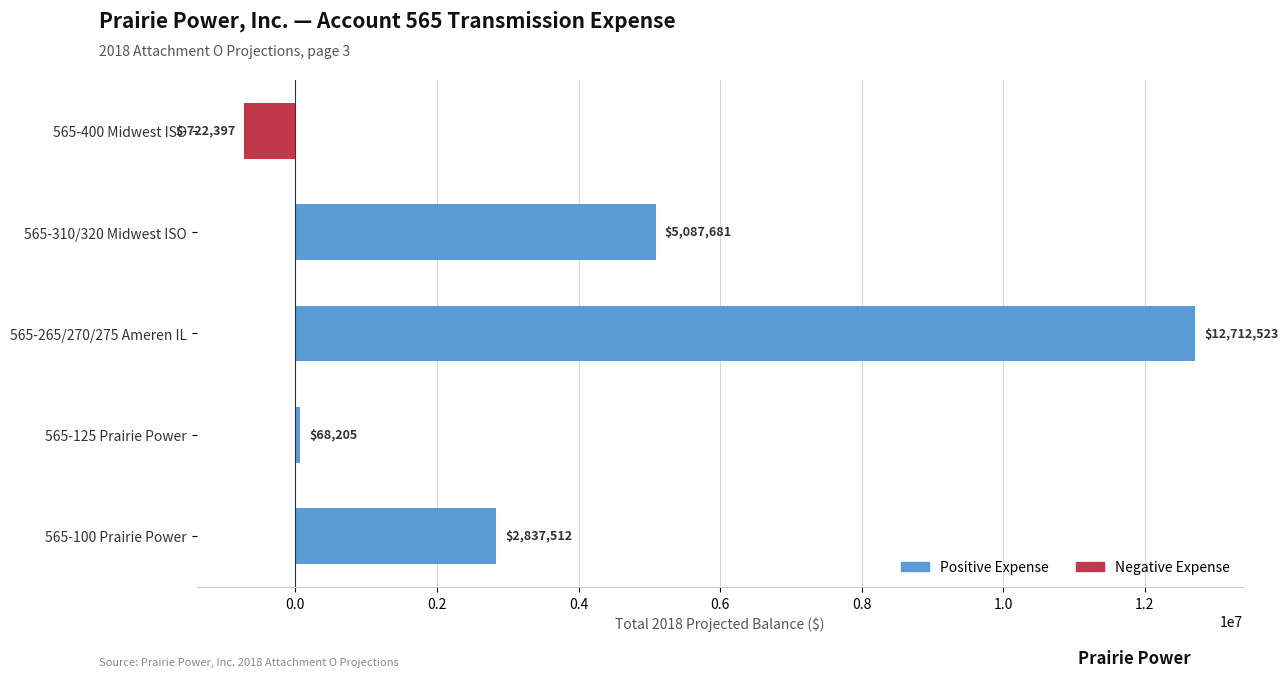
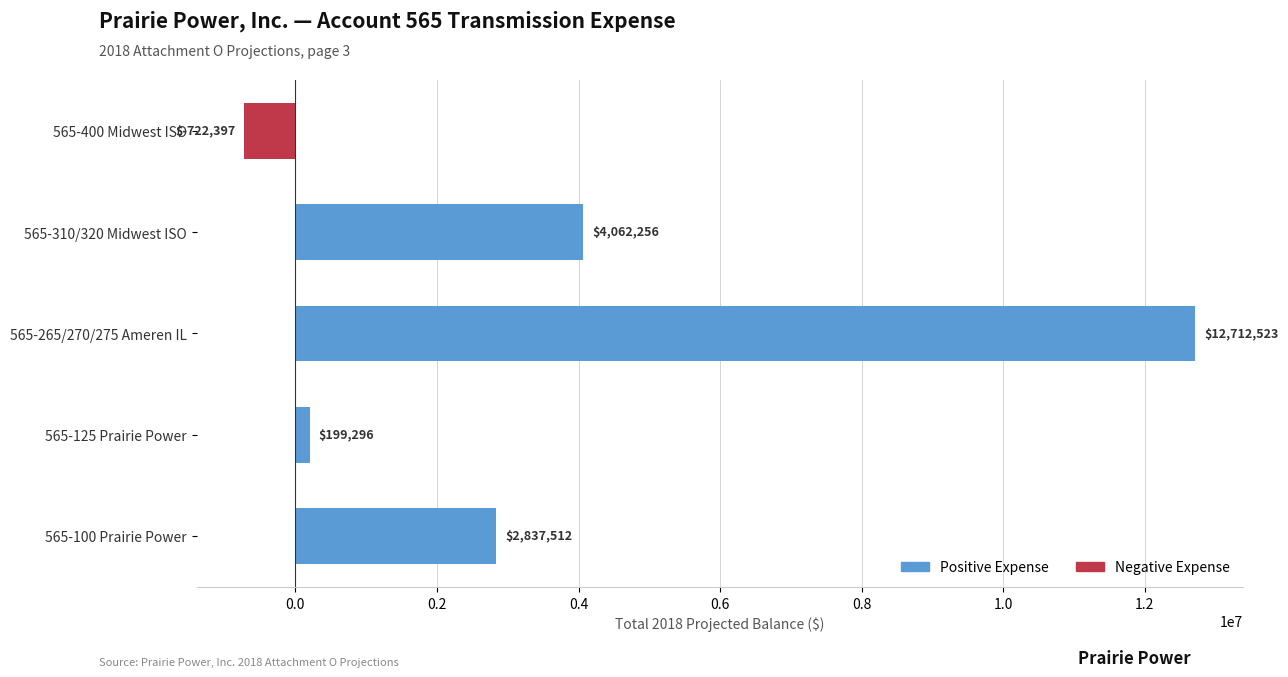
565-310/320 Midwest ISO: $5,087,681 -> $4,062,256
565-125 Prairie Power: $68,205 -> $199,296
